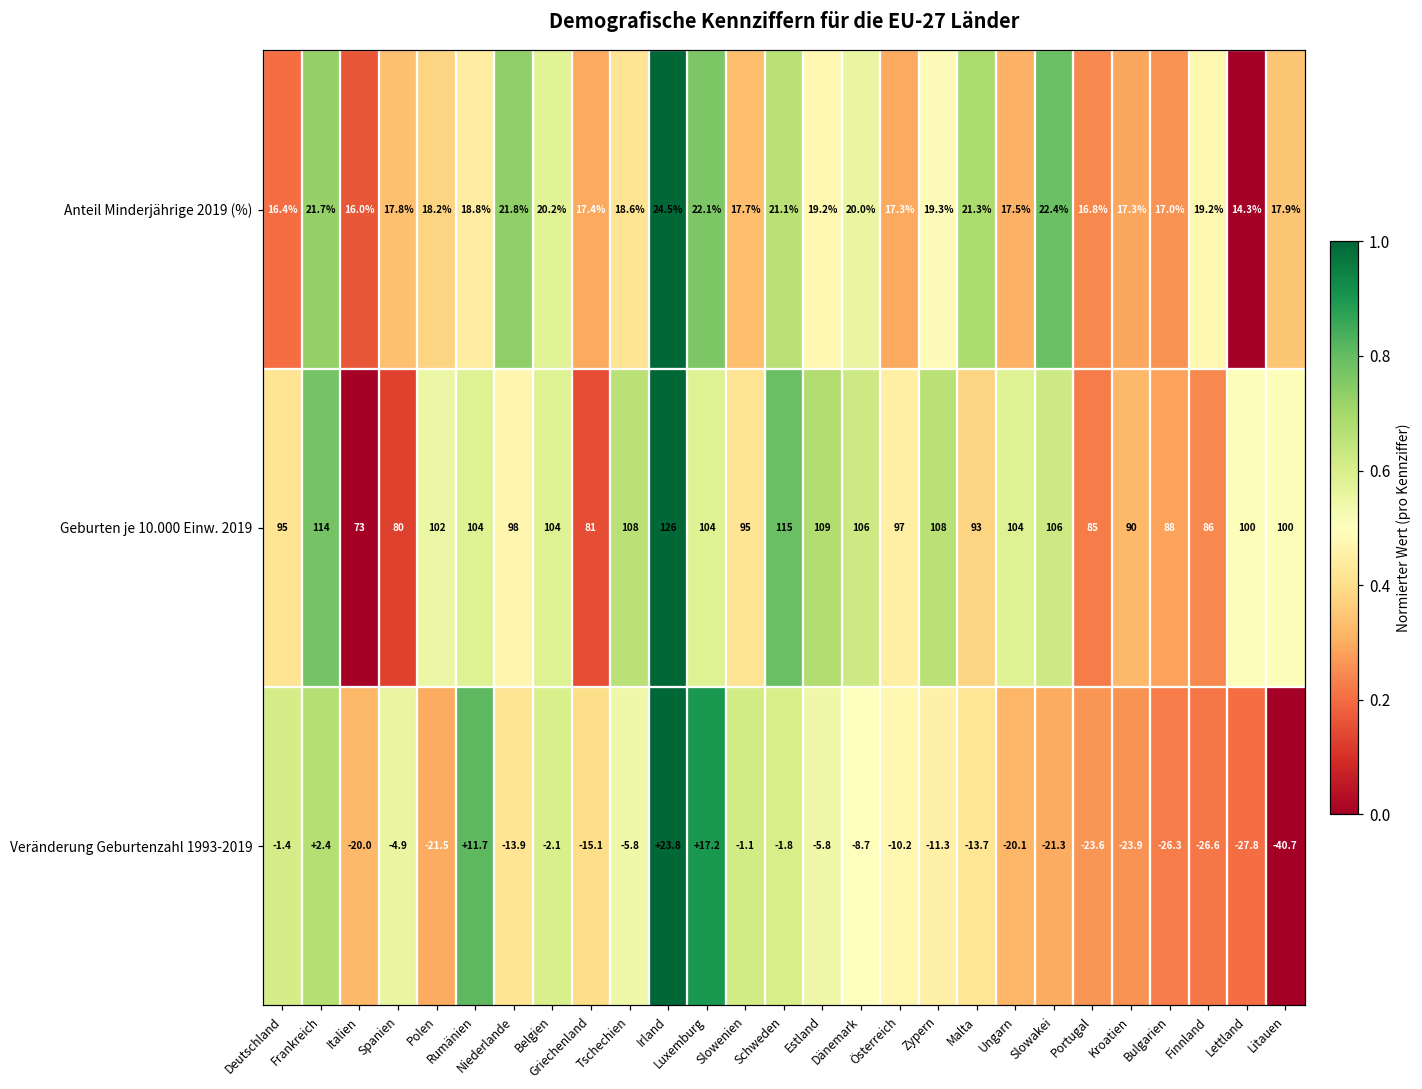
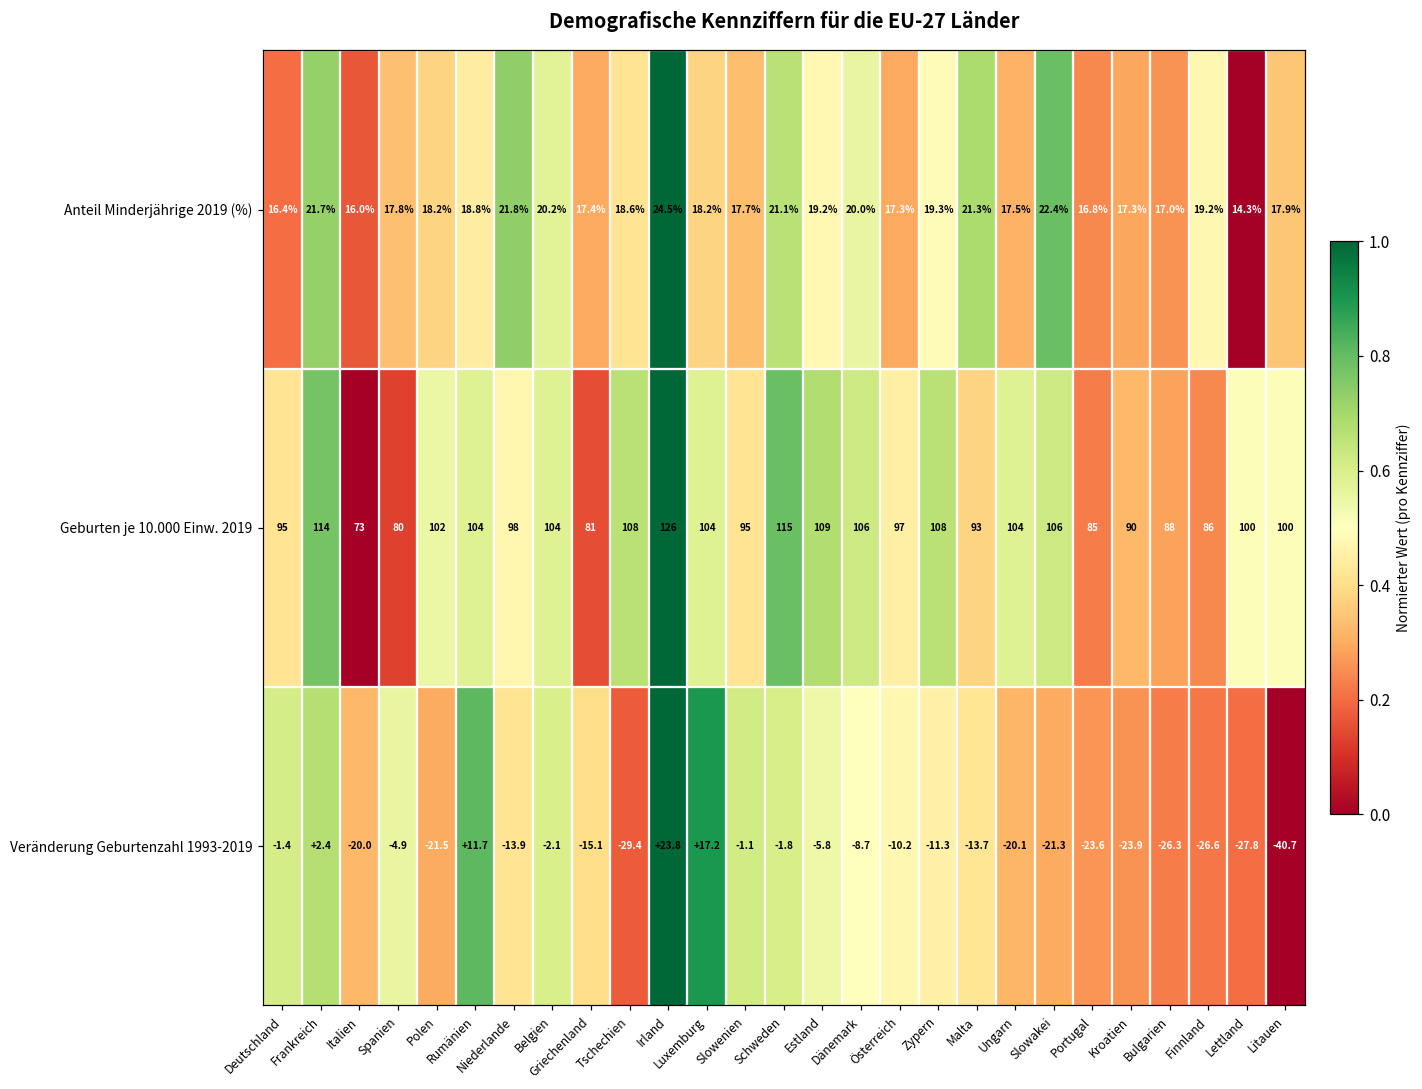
Anteil Minderjährige 2019 (%), Luxemburg: 22.1% -> 18.2%
Veränderung Geburtenzahl 1993-2019, Tschechien: -5.8 -> -29.4
